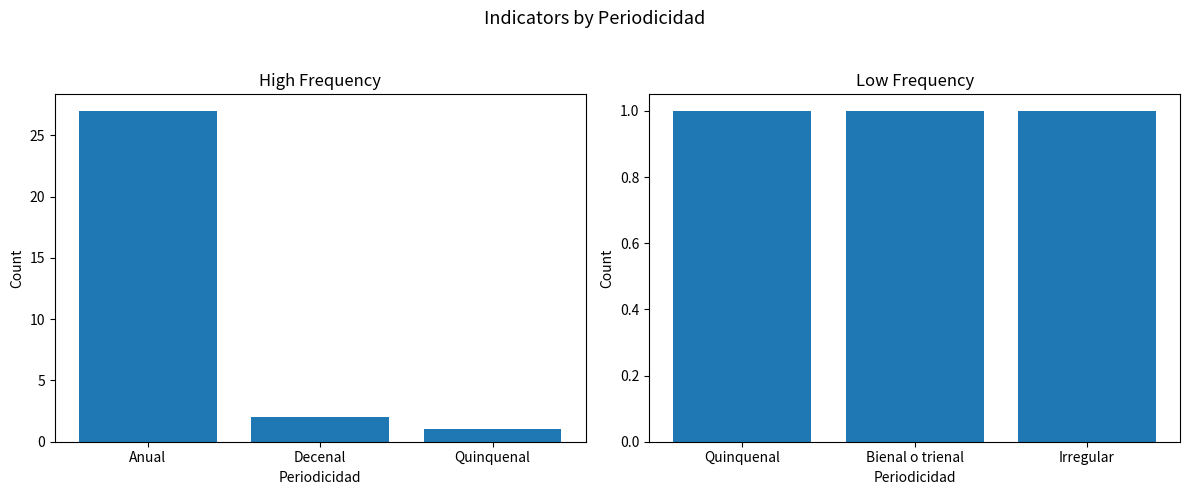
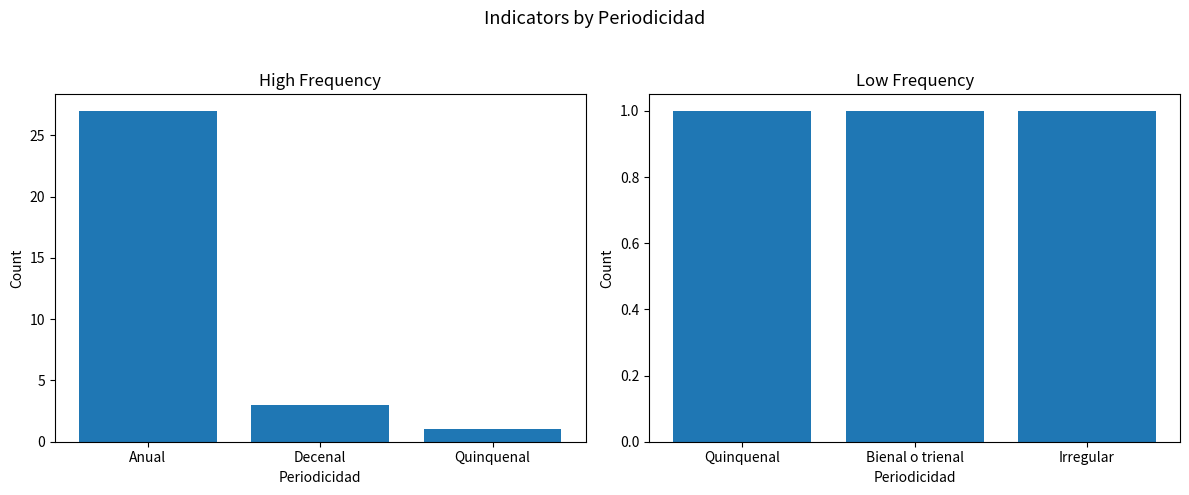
High Frequency, Decenal: 2 -> 3
